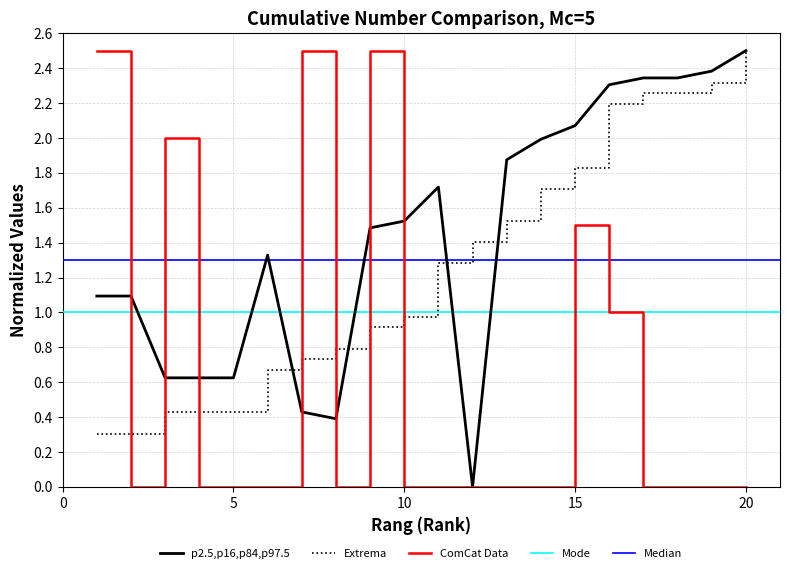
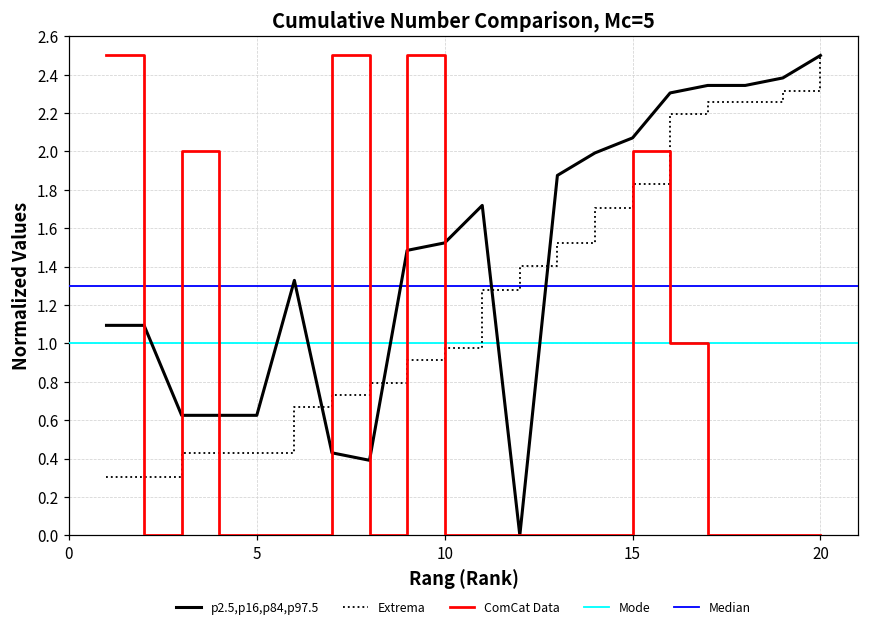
ComCat Data, 15: 1.50 -> 2.00
